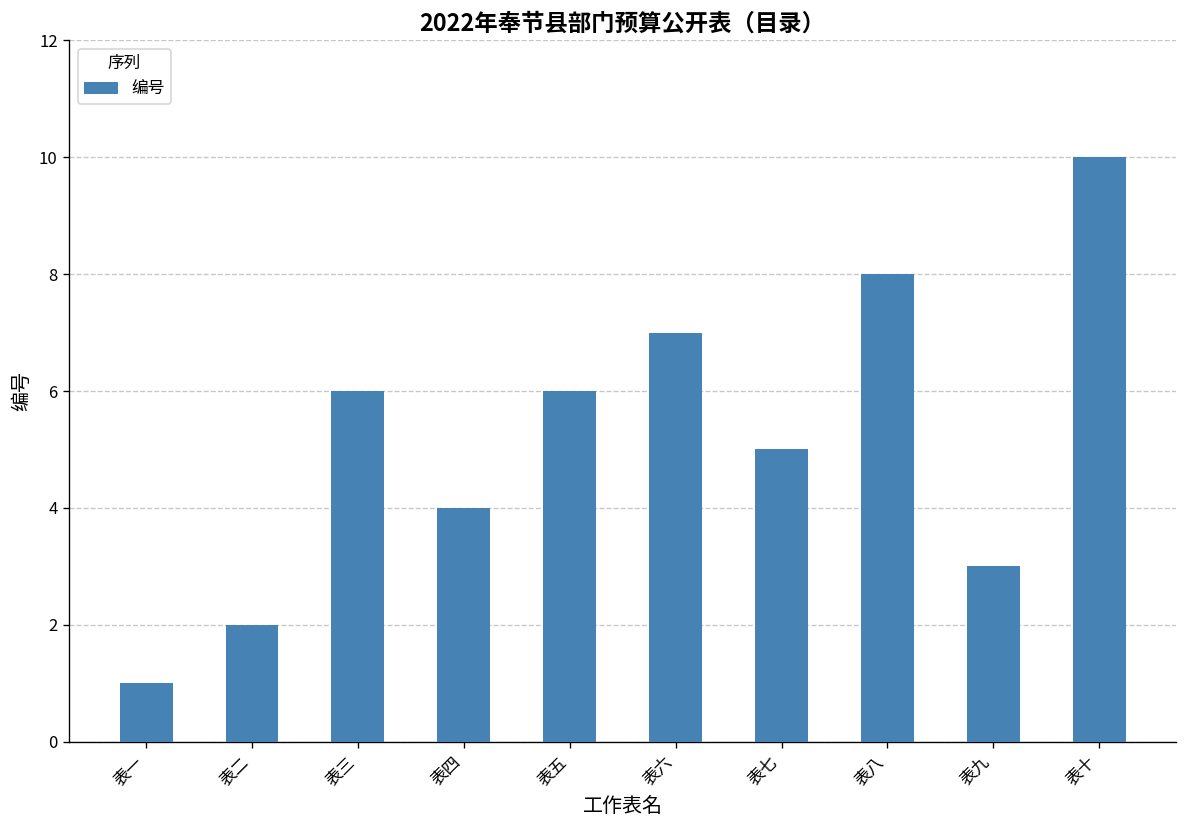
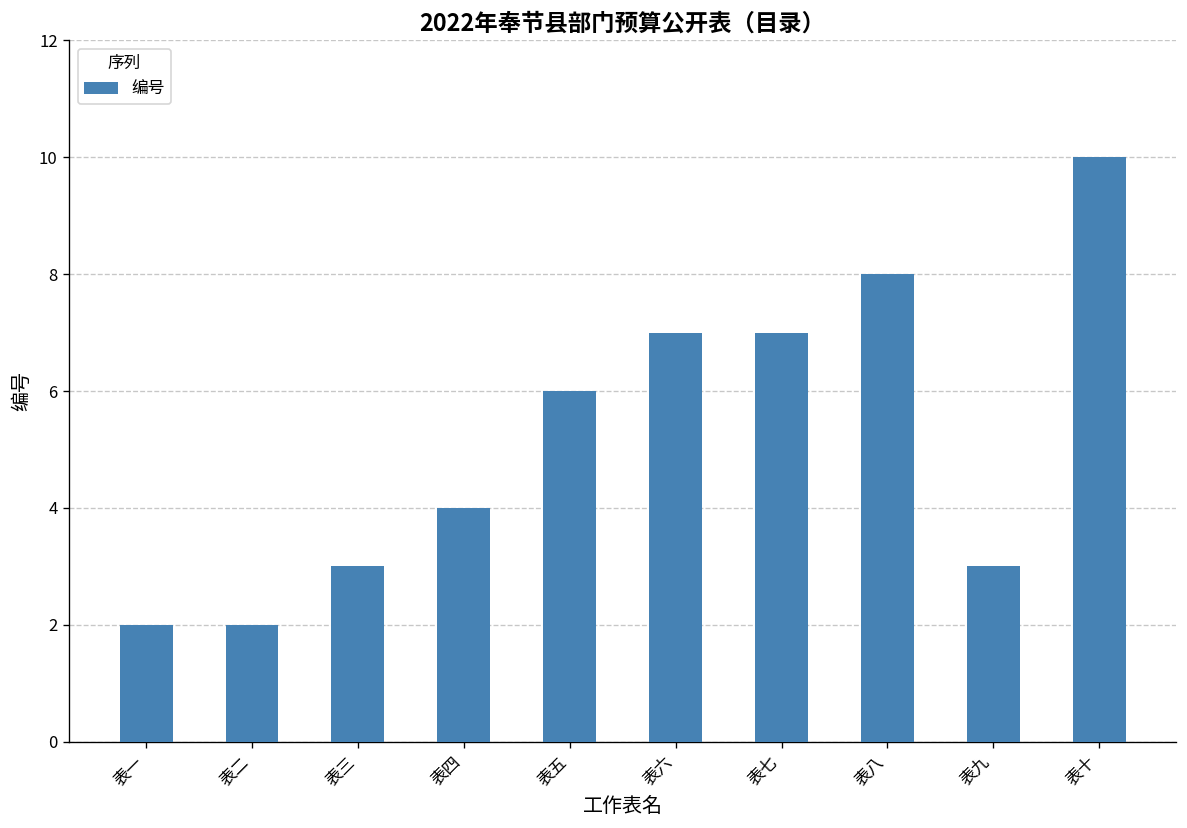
表一: 1 -> 2
表三: 6 -> 3
表七: 5 -> 7
